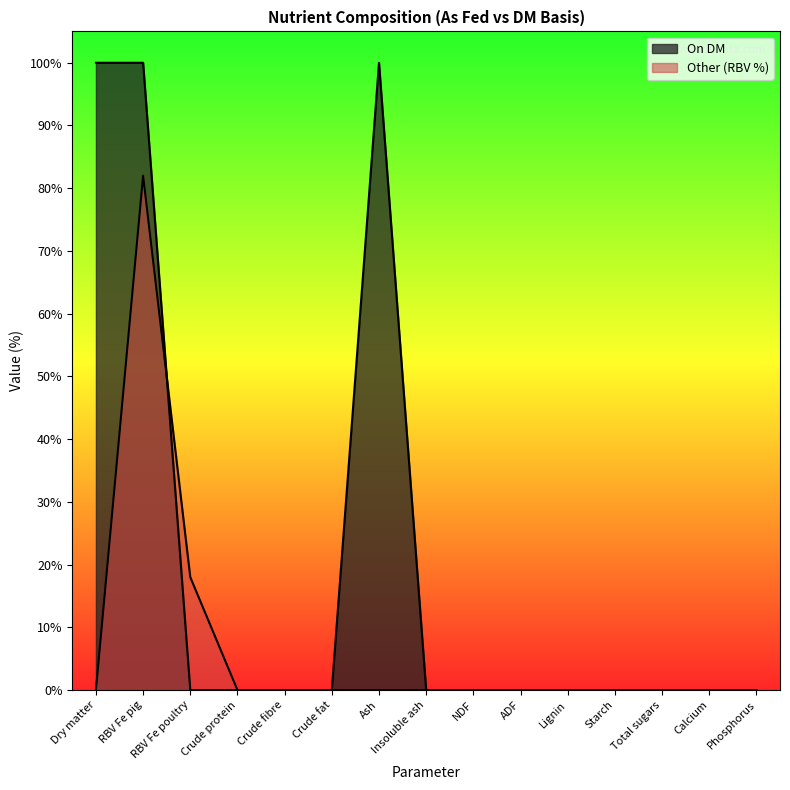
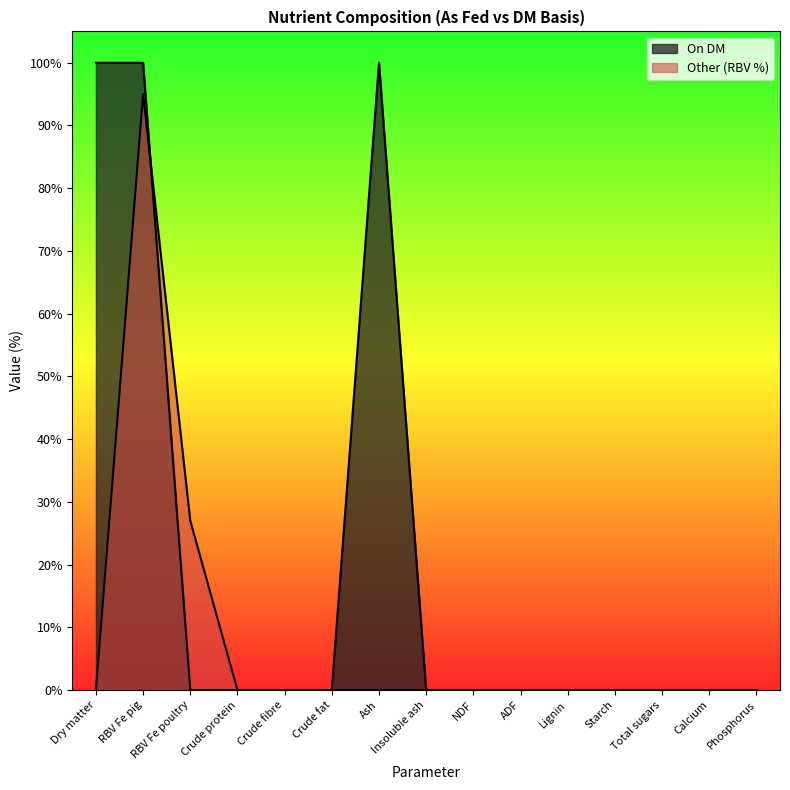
Other (RBV %), RBV Fe pig: 82% -> 95%
Other (RBV %), RBV Fe poultry: 18% -> 27%
